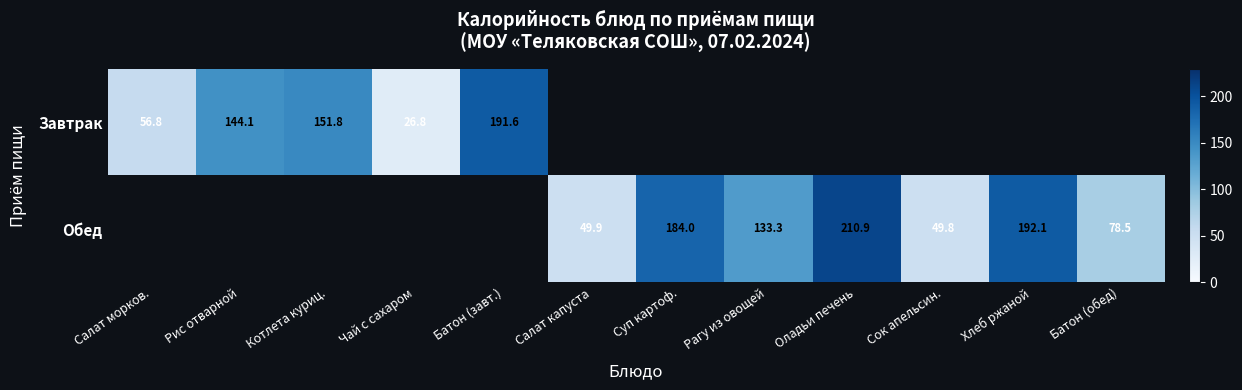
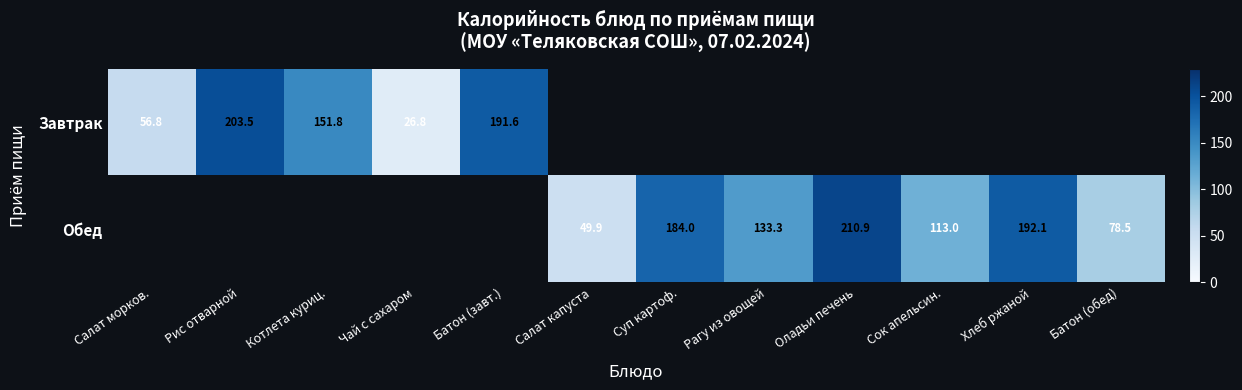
Завтрак, Рис отварной: 144.1 -> 203.5
Обед, Сок апельсин.: 49.8 -> 113.0
